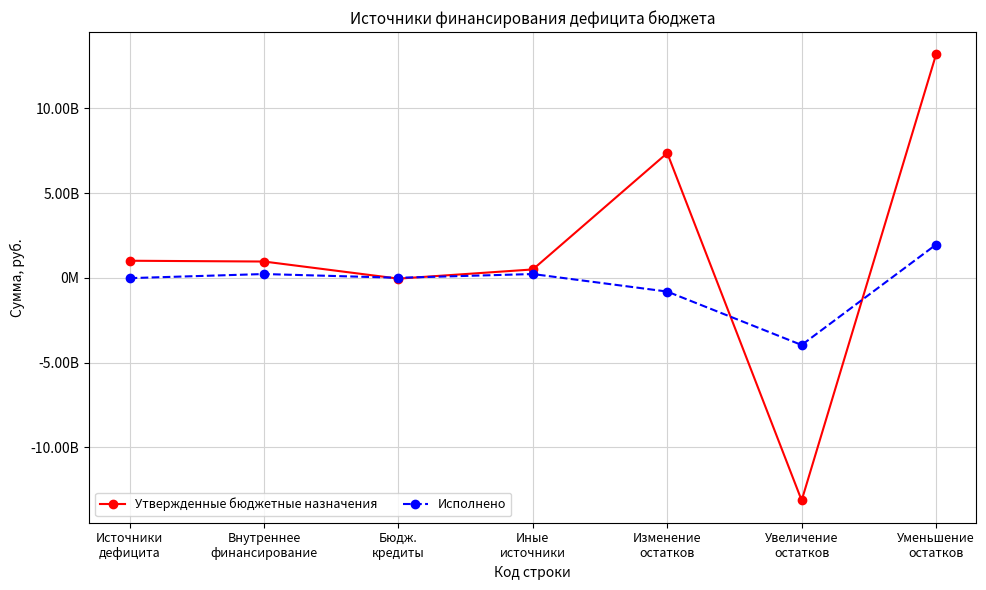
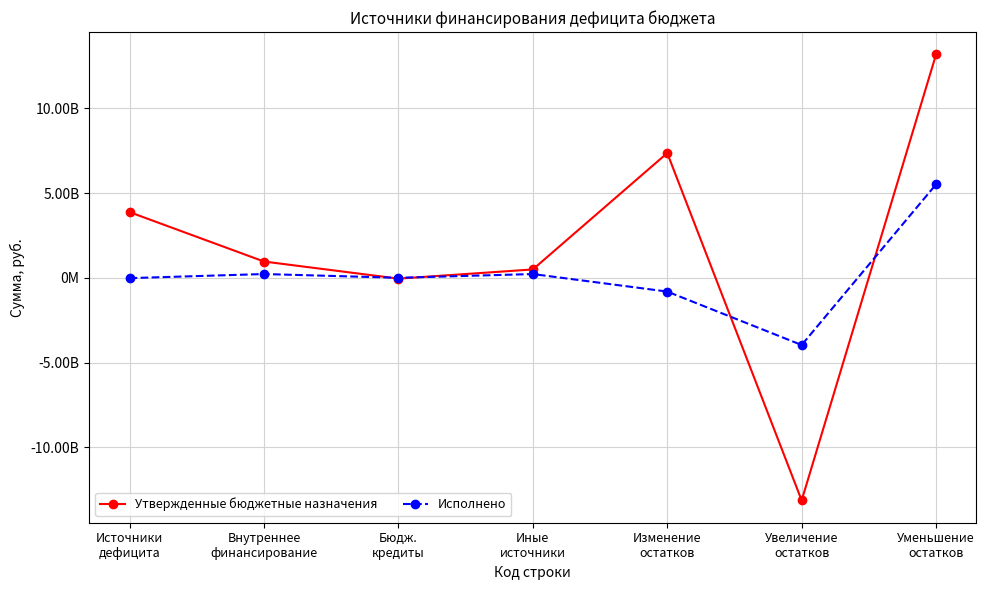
Утвержденные бюджетные назначения, Источники дефицита: 1000000000 -> 3900000000
Исполнено, Уменьшение остатков: 2000000000 -> 5500000000
